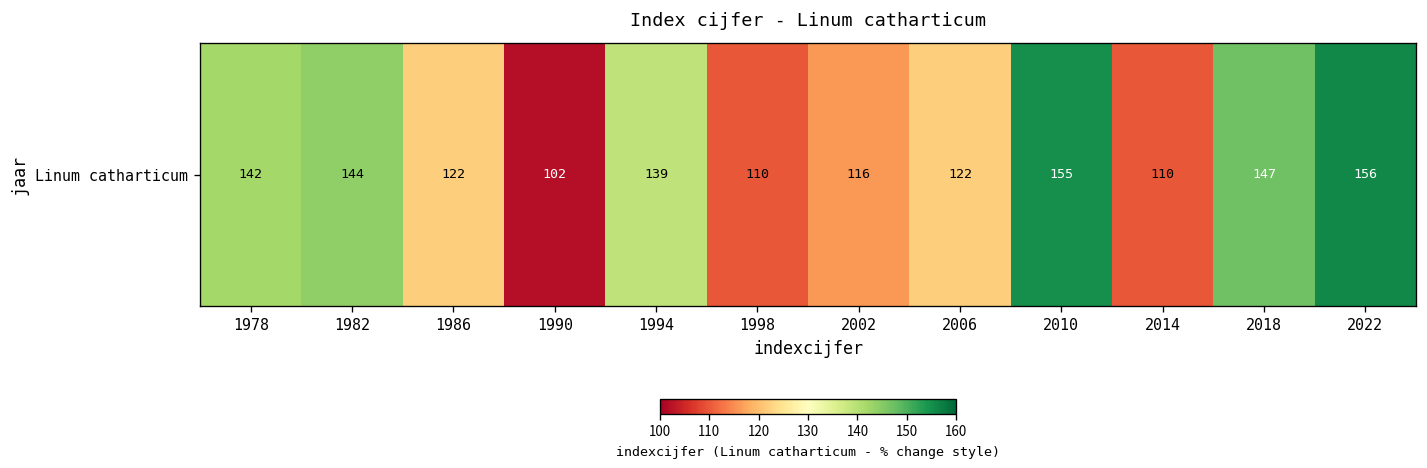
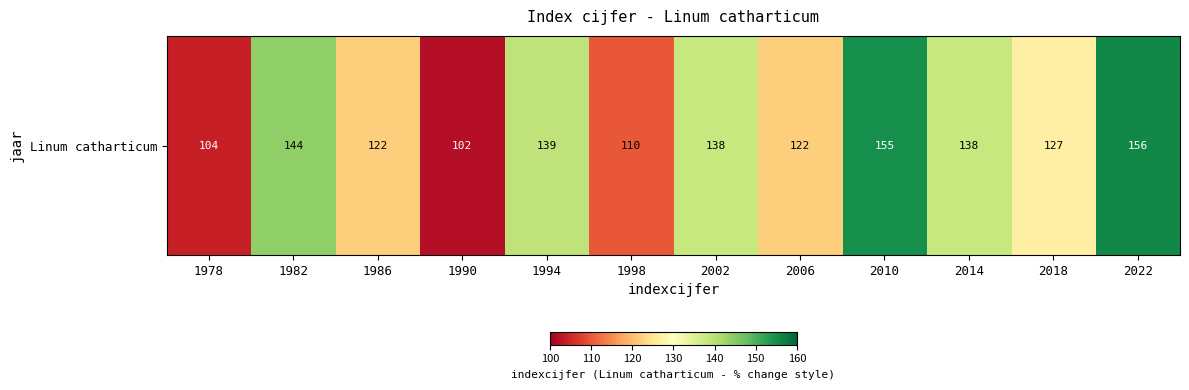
Linum catharticum, 1978: 142 -> 104
Linum catharticum, 2002: 116 -> 138
Linum catharticum, 2014: 110 -> 138
Linum catharticum, 2018: 147 -> 127
